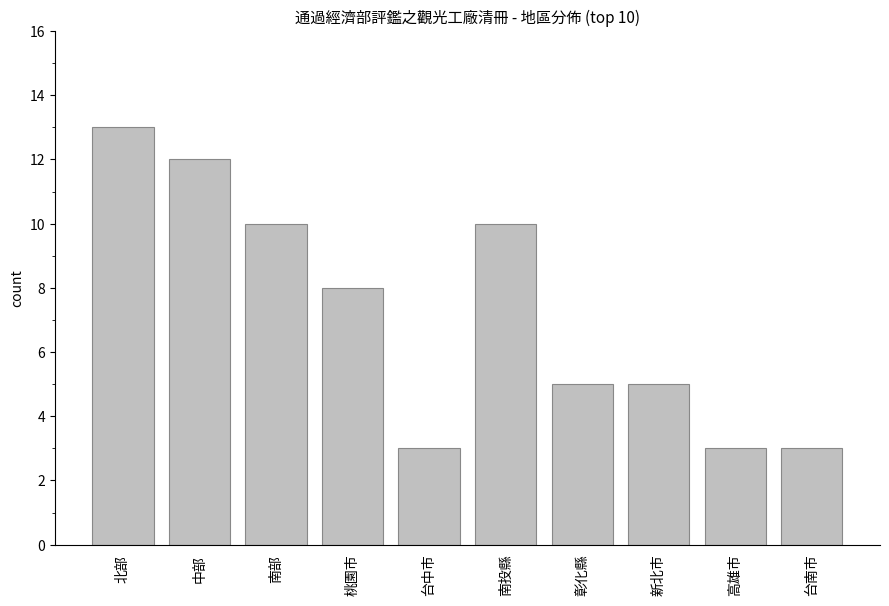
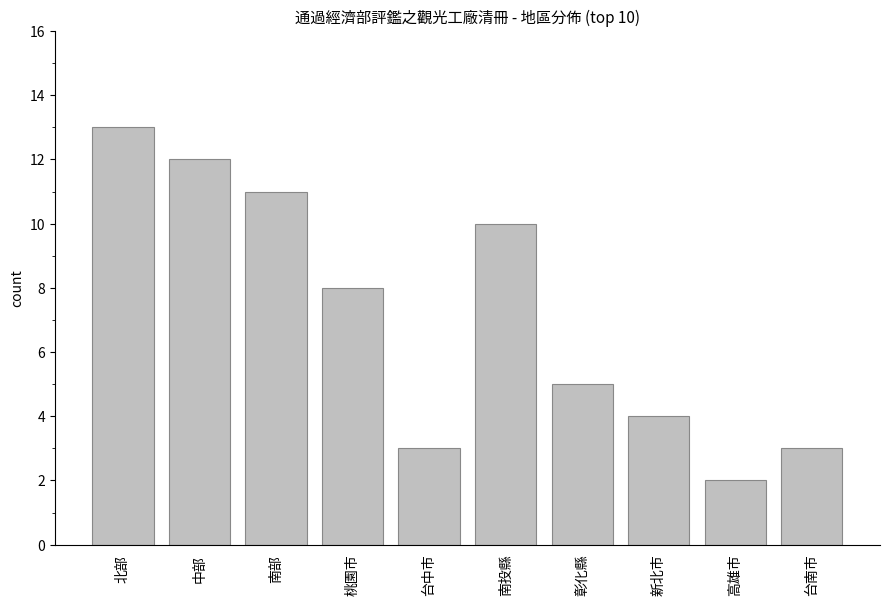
南部: 10 -> 11
新北市: 5 -> 4
高雄市: 3 -> 2
